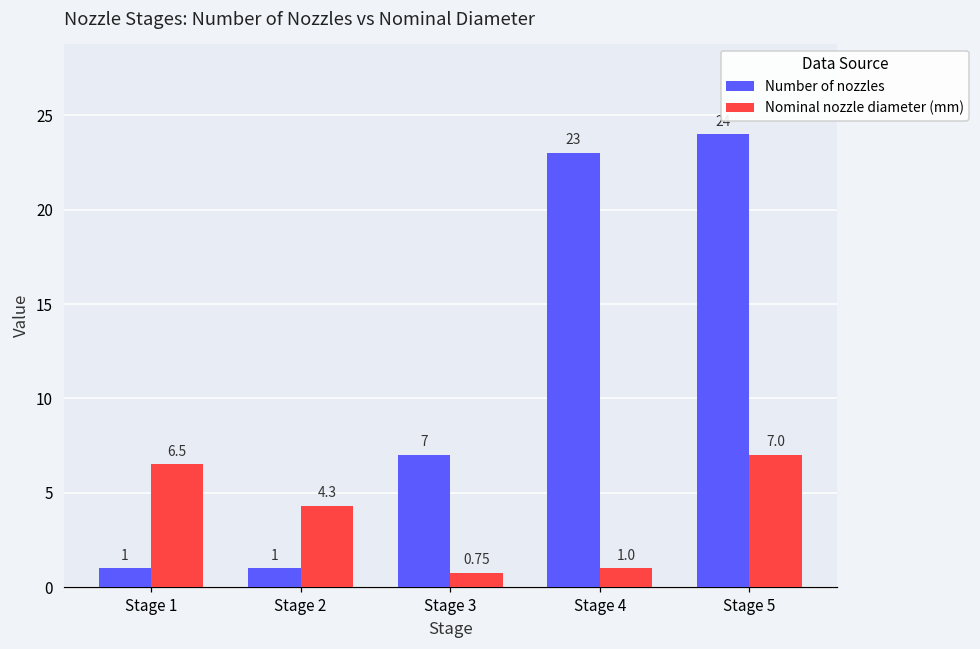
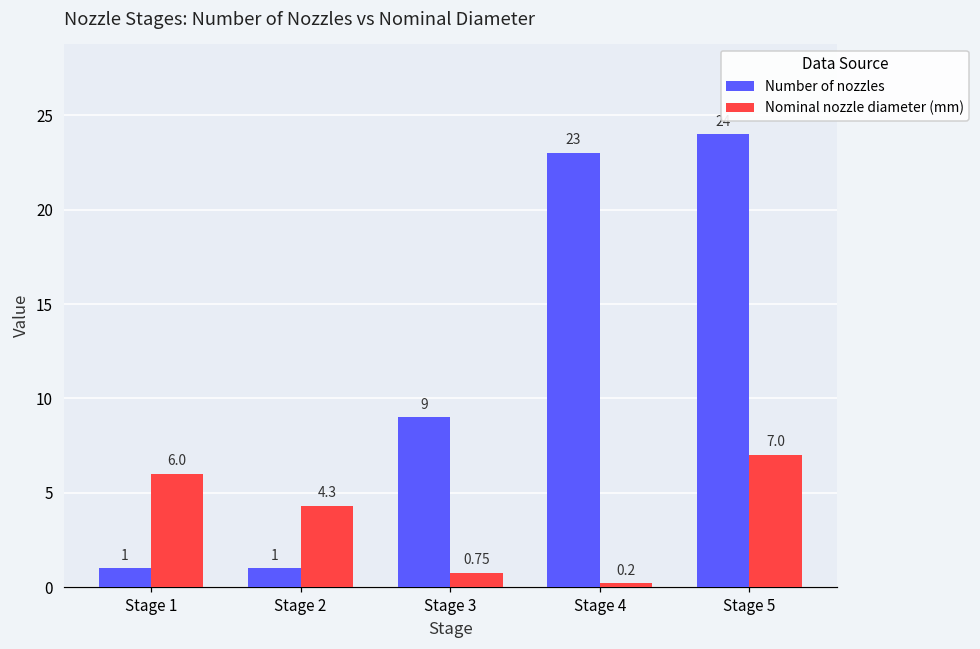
Nominal nozzle diameter (mm), Stage 1: 6.5 -> 6.0
Number of nozzles, Stage 3: 7 -> 9
Nominal nozzle diameter (mm), Stage 4: 1.0 -> 0.2
